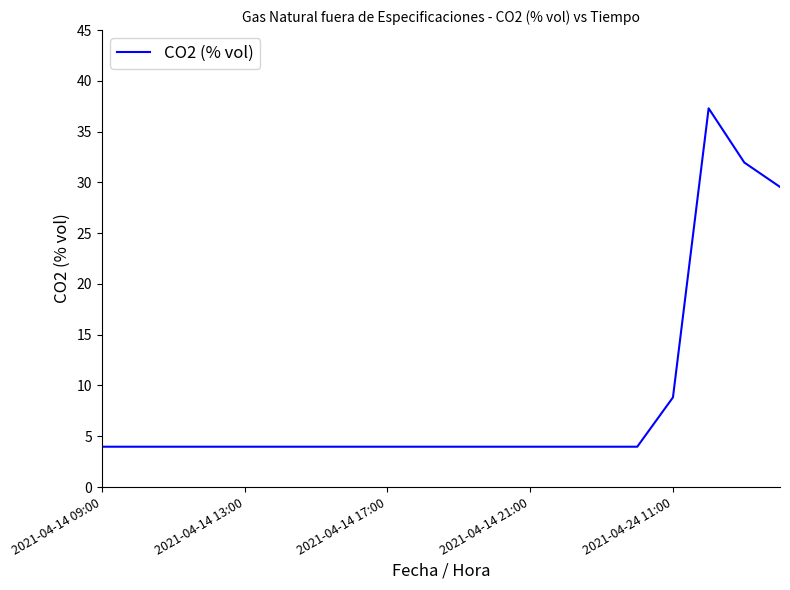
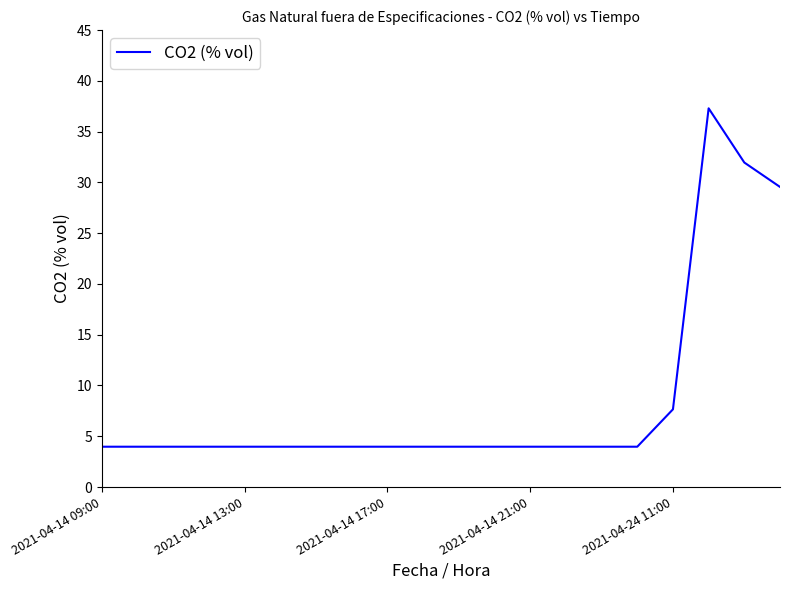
2021-04-24 11:00: 8.8 -> 7.7
